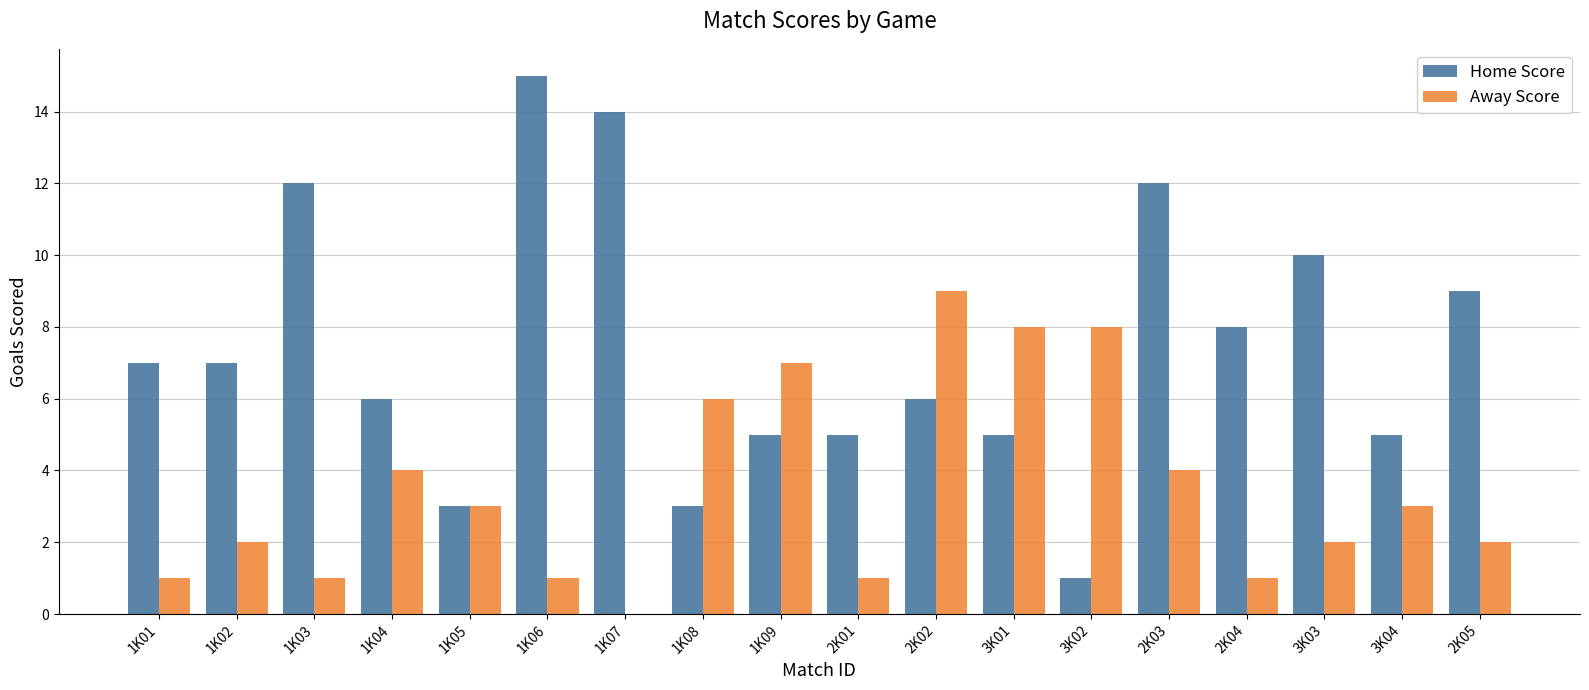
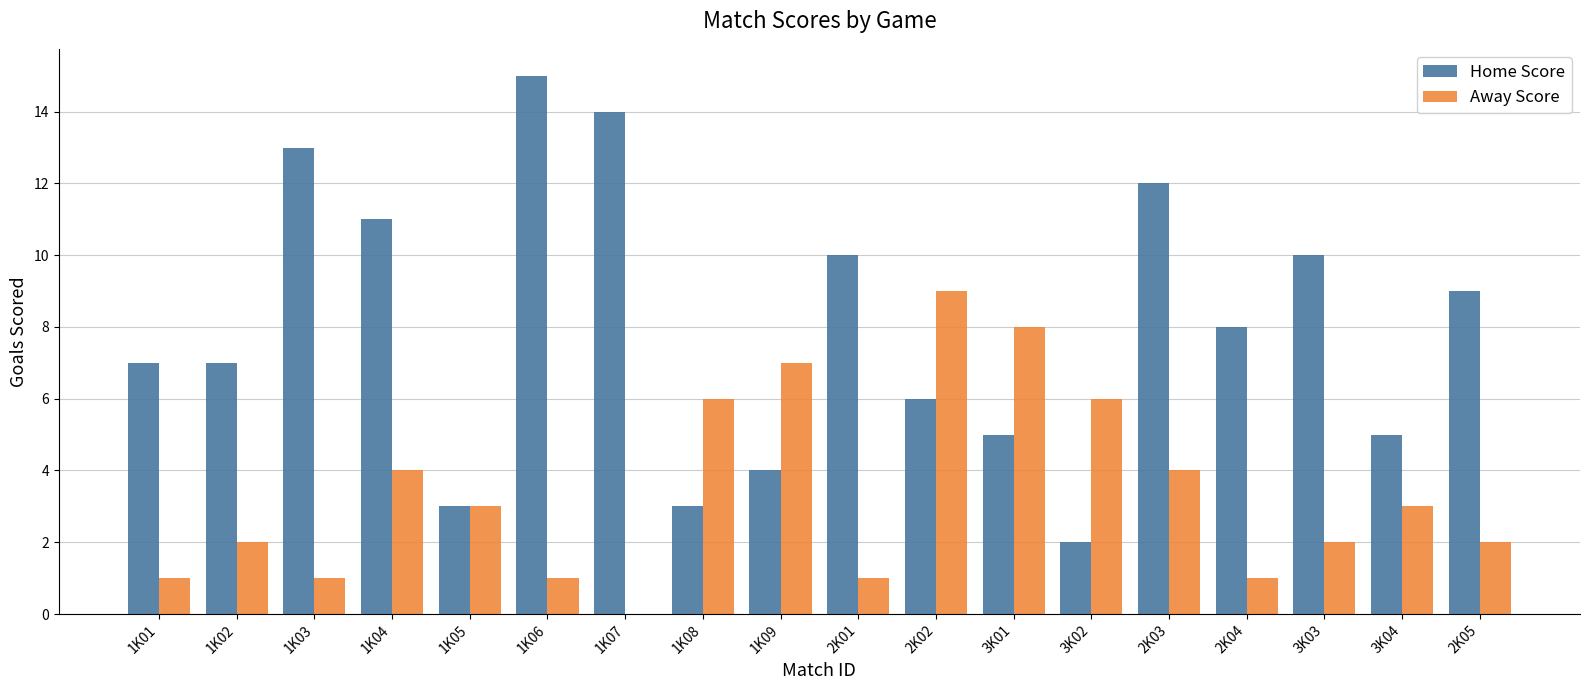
Home Score, 1K03: 12 -> 13
Home Score, 1K04: 6 -> 11
Home Score, 1K09: 5 -> 4
Home Score, 2K01: 5 -> 10
Home Score, 3K02: 1 -> 2
Away Score, 3K02: 8 -> 6
